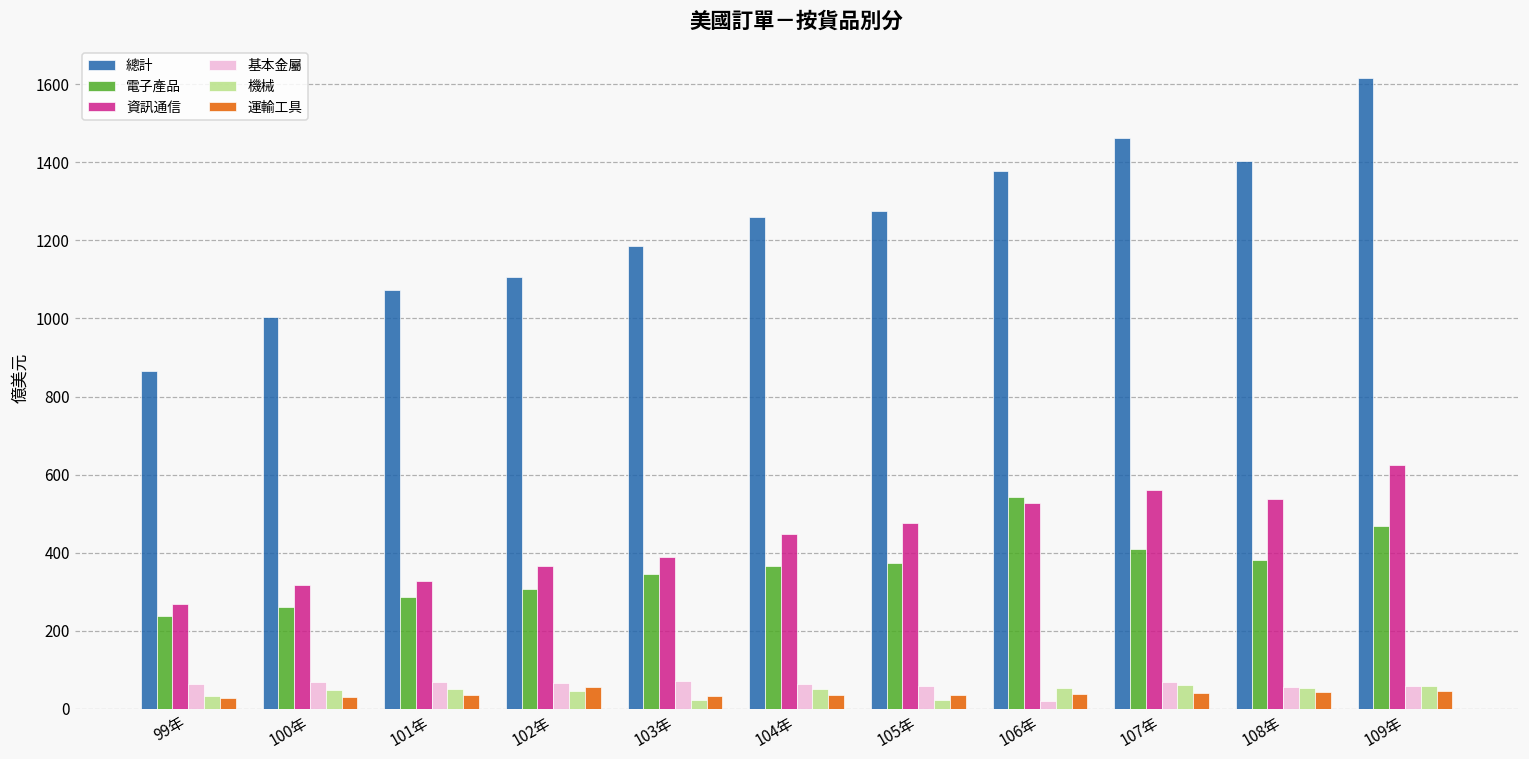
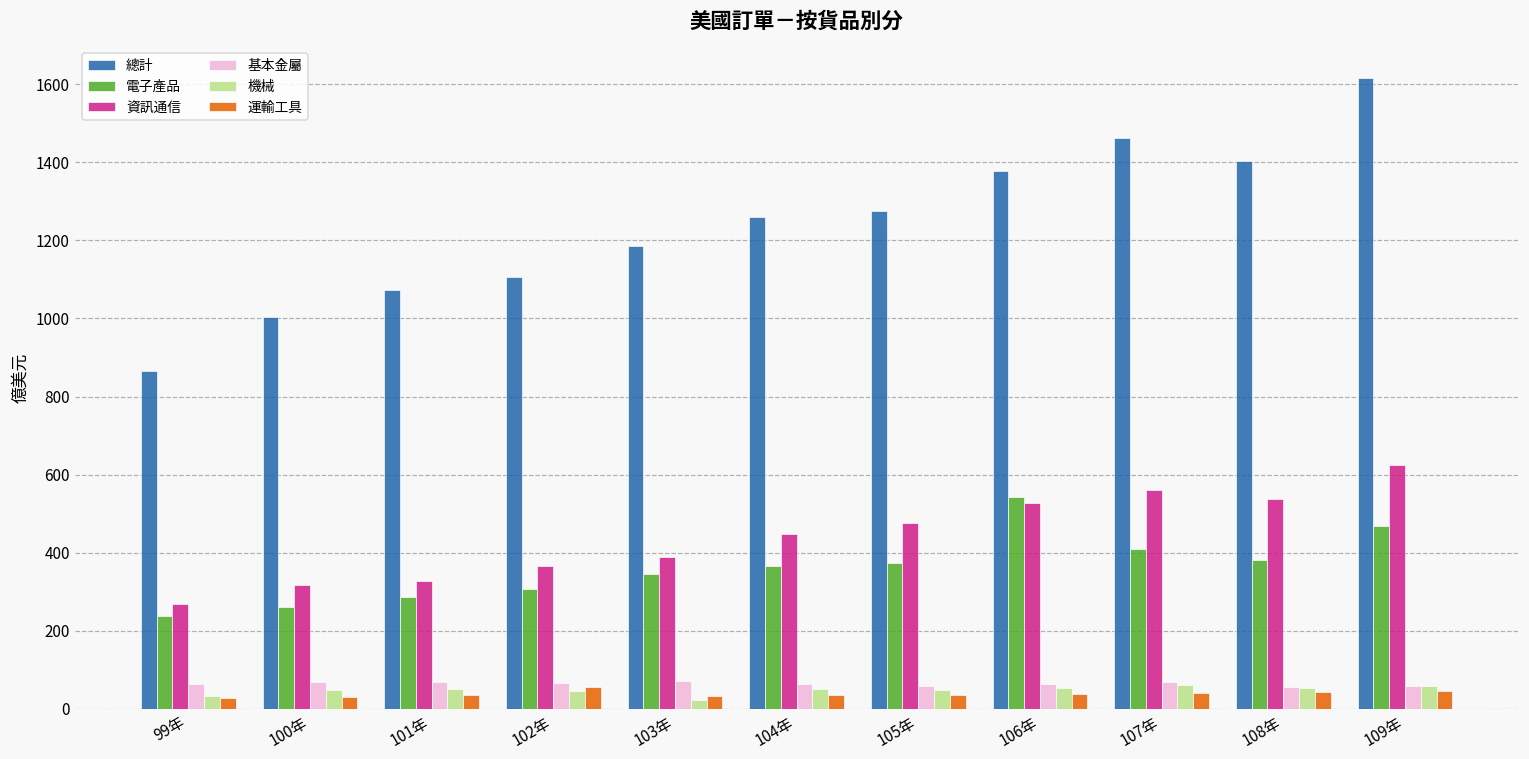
機械, 105年: 20 -> 50
基本金屬, 106年: 20 -> 60
